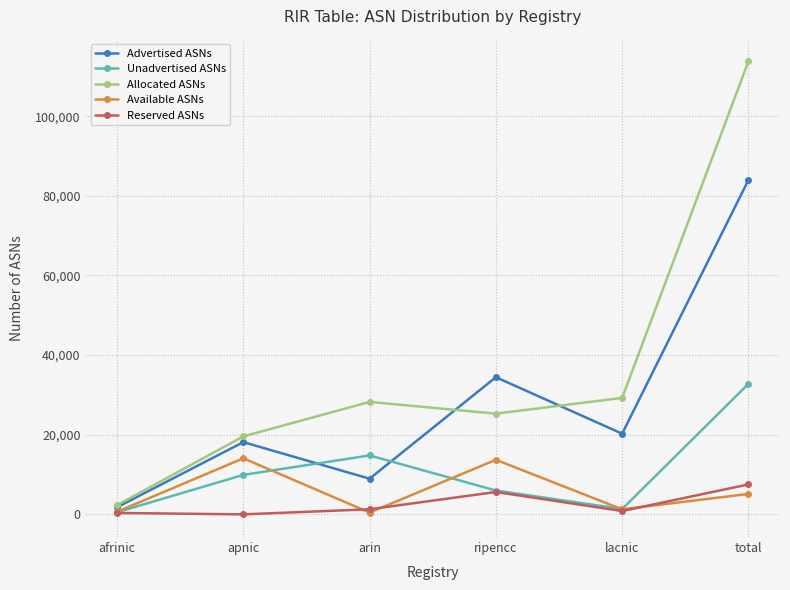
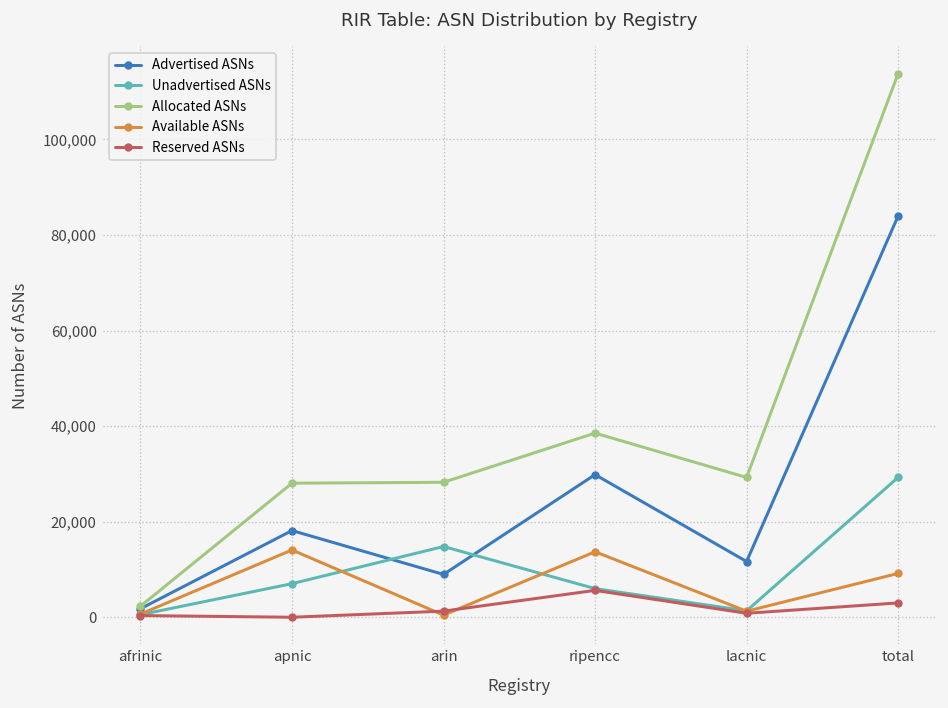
Unadvertised ASNs, apnic: 10,000 -> 7,000
Allocated ASNs, apnic: 20,000 -> 28,000
Advertised ASNs, ripencc: 34,000 -> 30,000
Allocated ASNs, ripencc: 25,000 -> 39,000
Advertised ASNs, lacnic: 20,000 -> 12,000
Unadvertised ASNs, total: 33,000 -> 29,000
Available ASNs, total: 5,000 -> 9,000
Reserved ASNs, total: 8,000 -> 3,000
